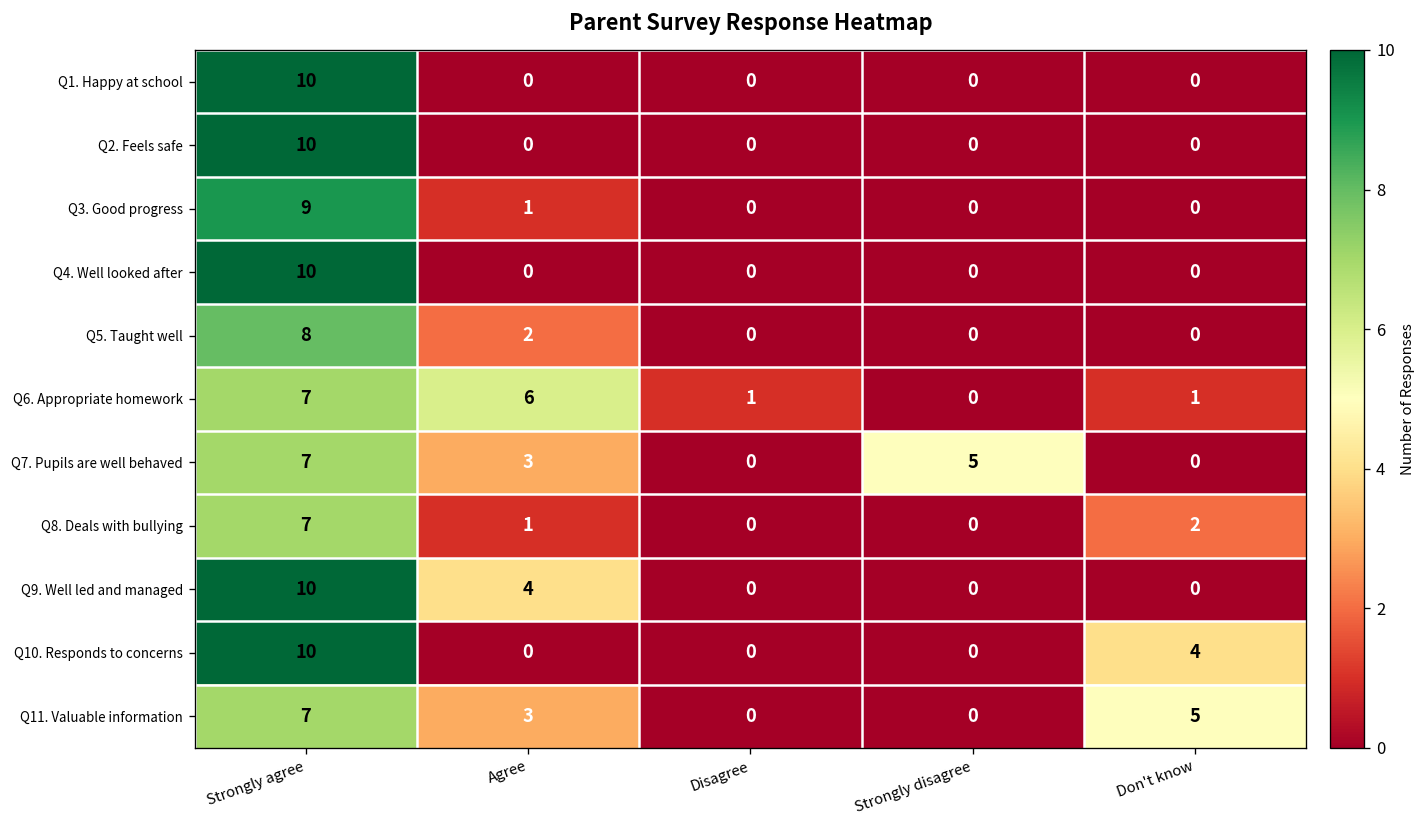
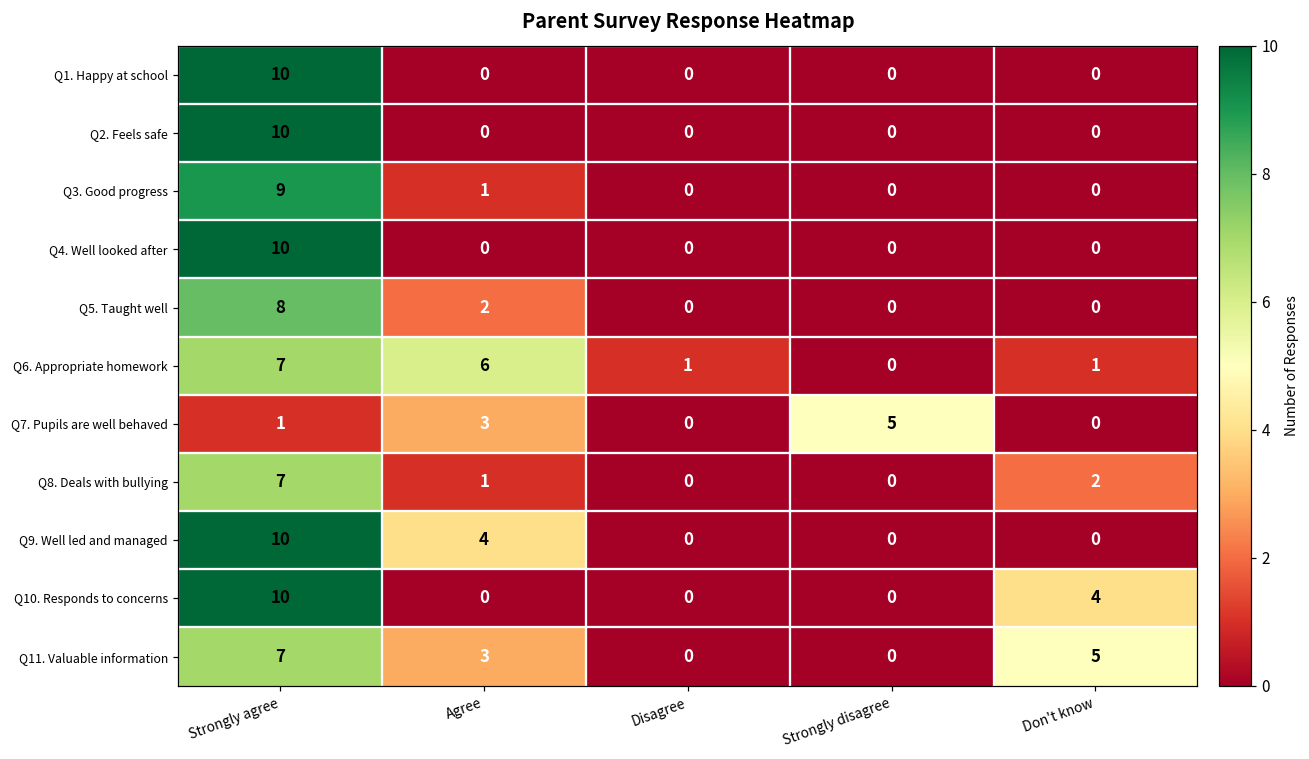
Q7. Pupils are well behaved, Strongly agree: 7 -> 1
